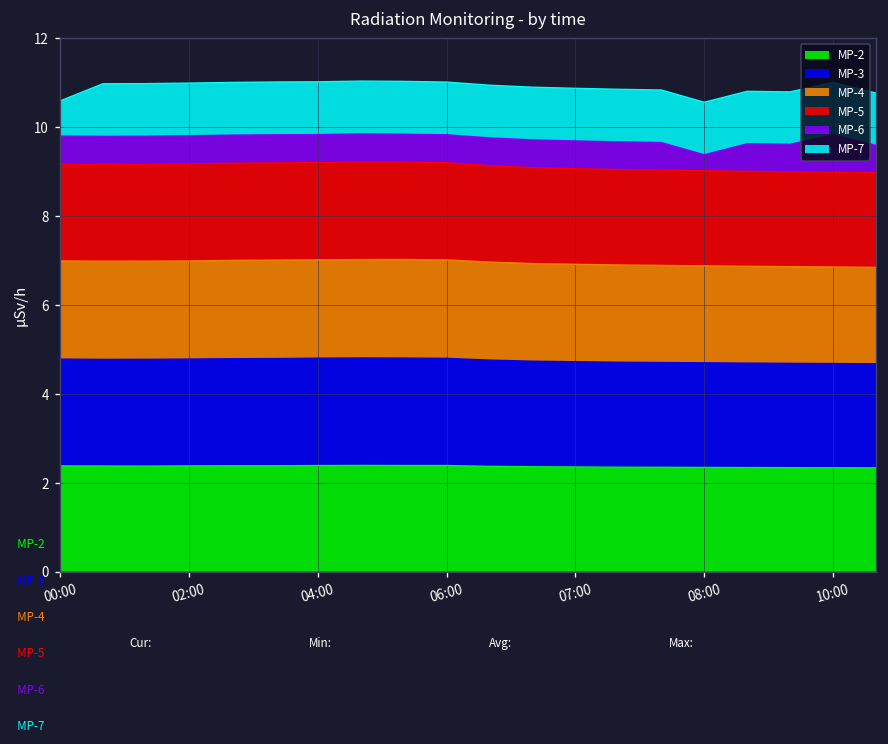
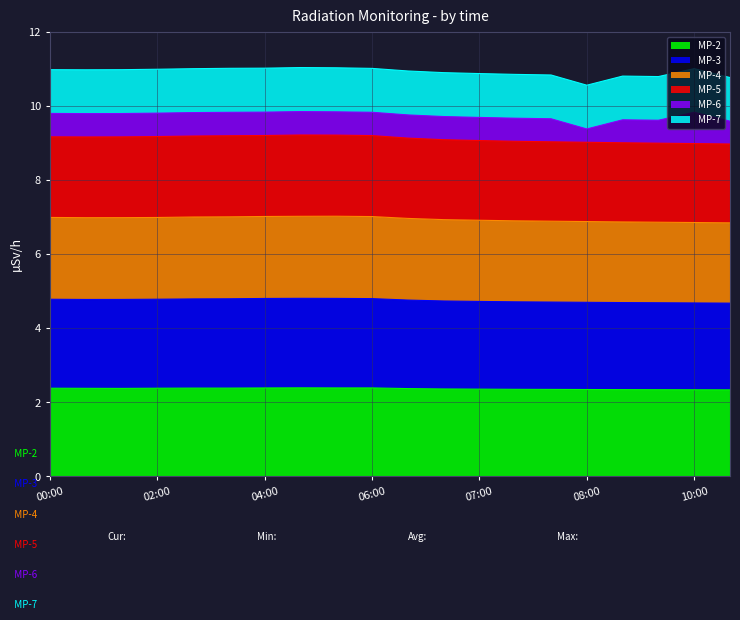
MP-7, 00:00: 0.8 -> 1.2
